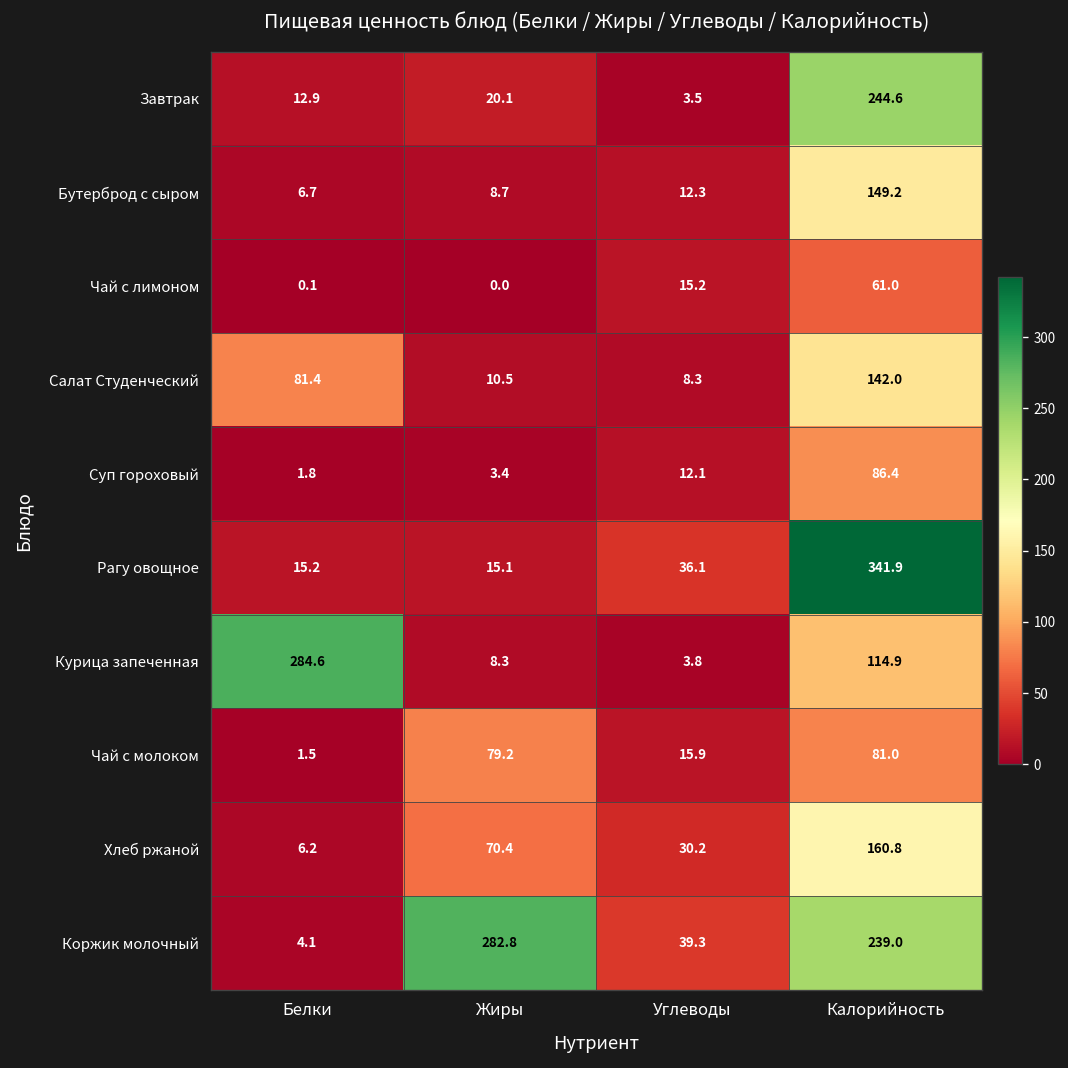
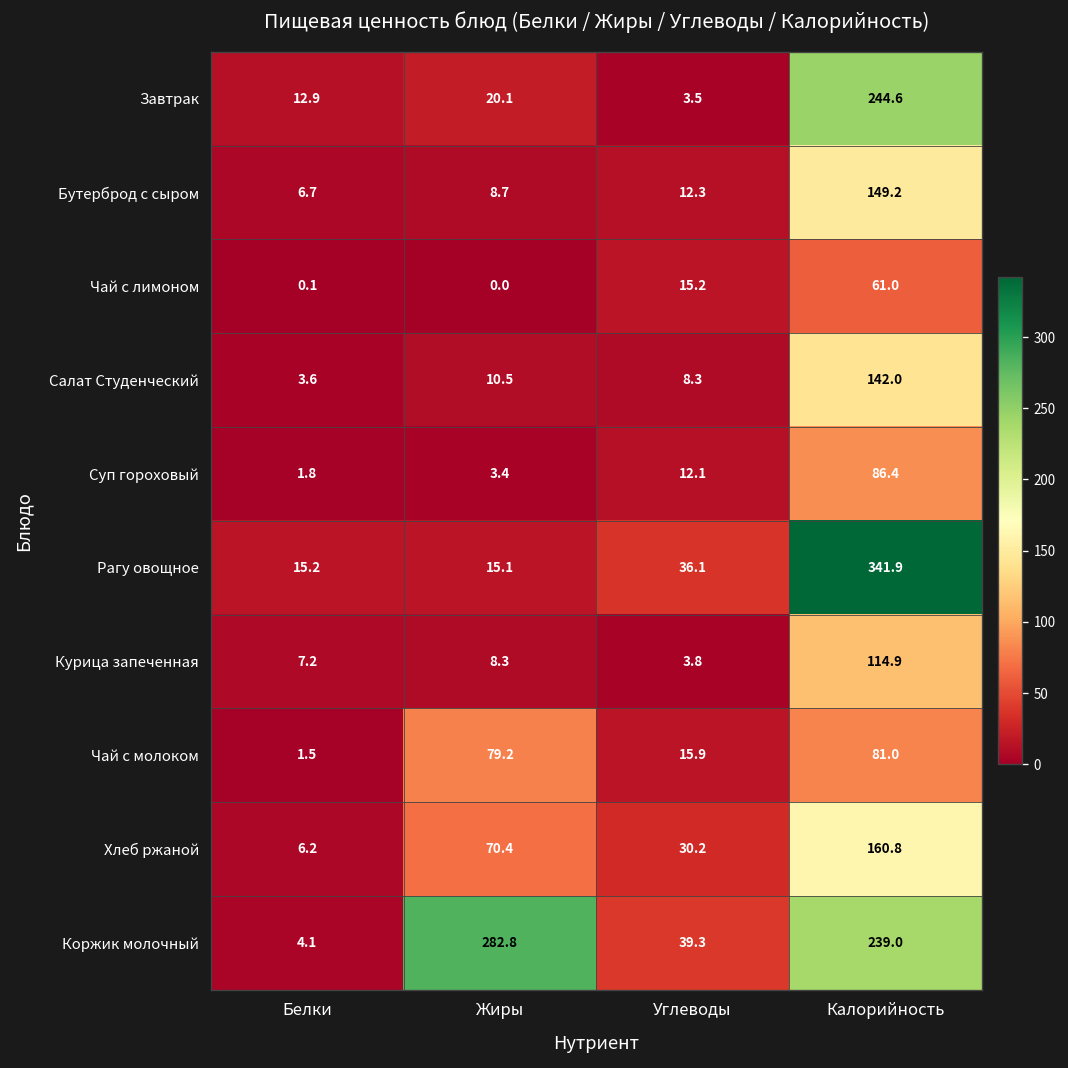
Салат Студенческий, Белки: 81.4 -> 3.6
Курица запеченная, Белки: 284.6 -> 7.2
